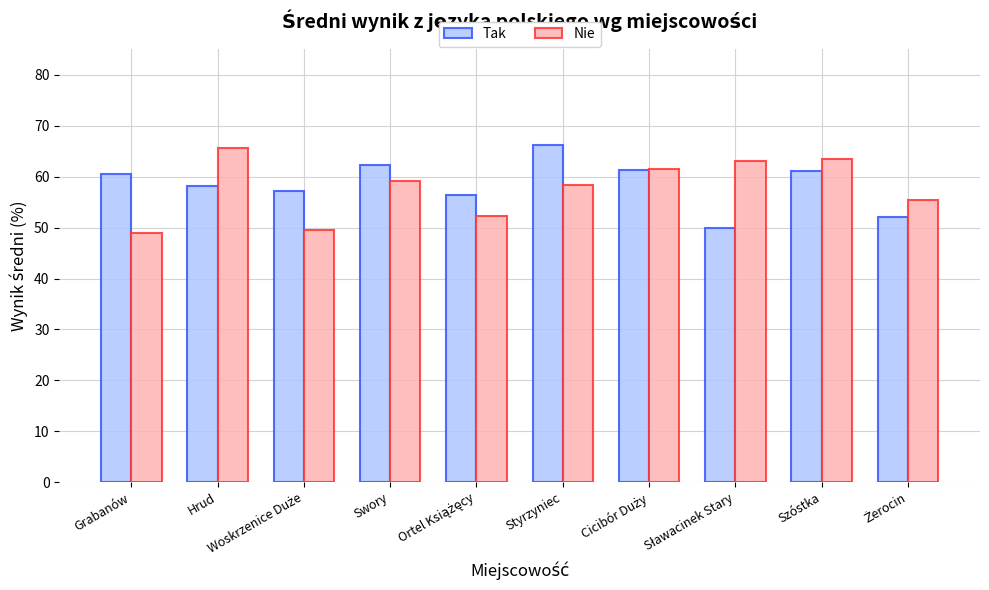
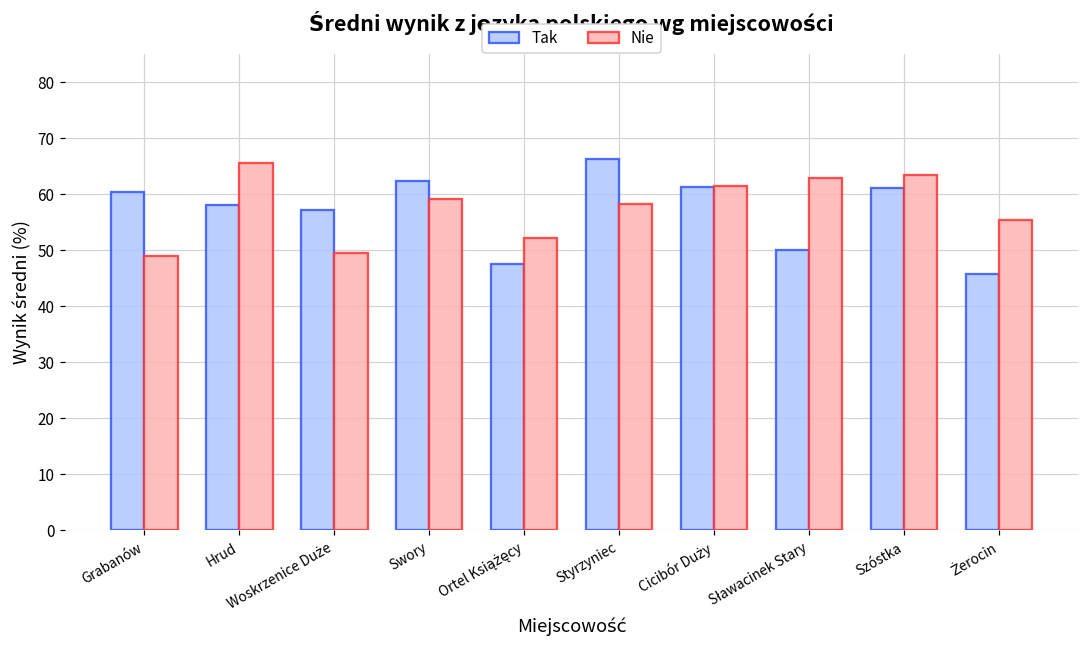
Tak, Ortel Książęcy: 56 -> 48
Tak, Żerocin: 52 -> 46
